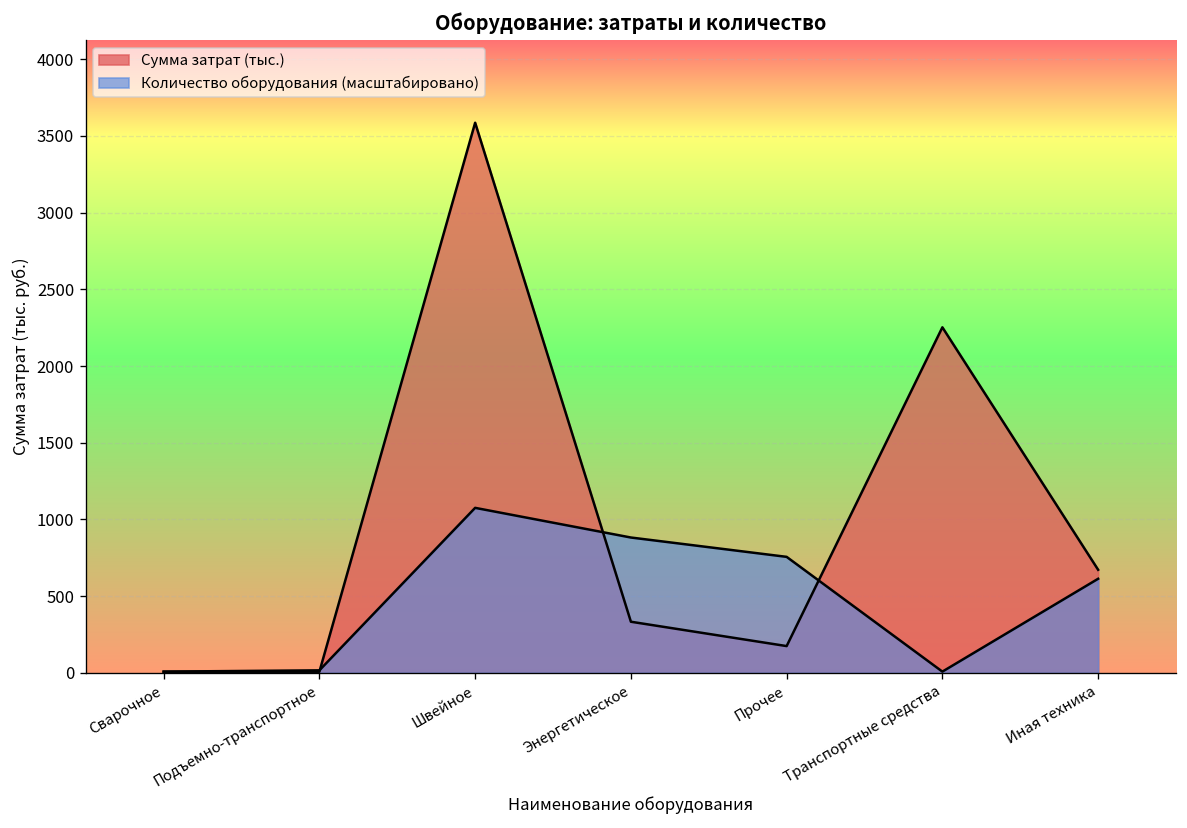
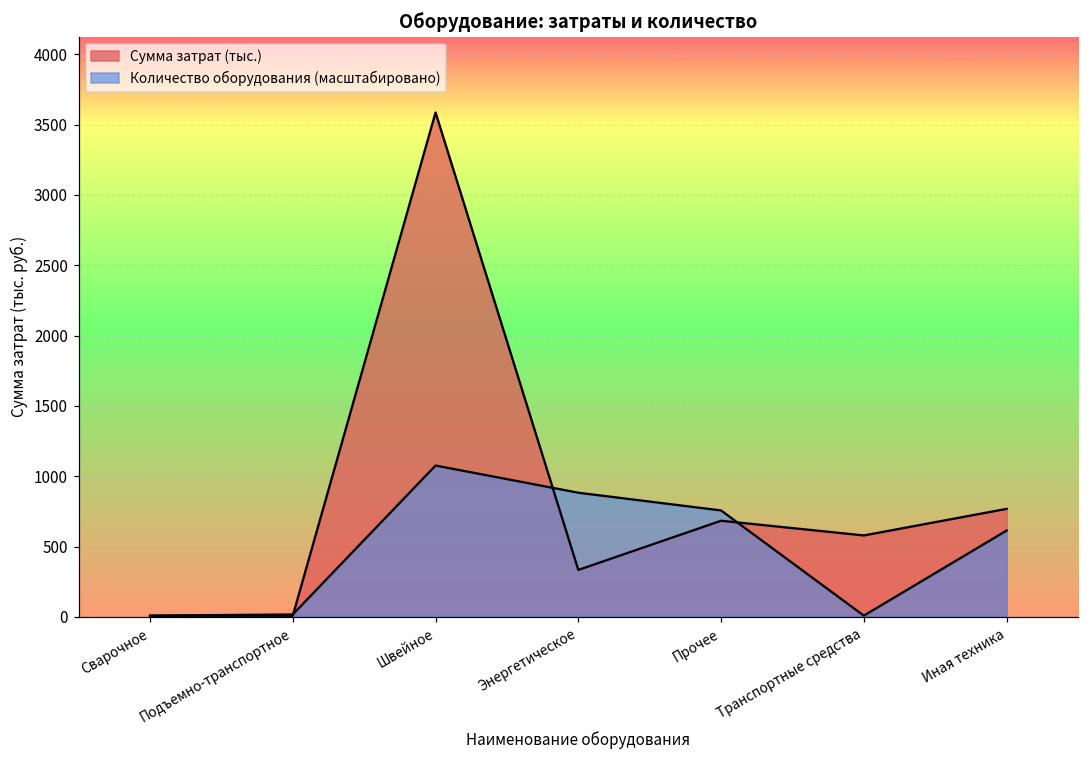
Сумма затрат (тыс.), Прочее: 170 -> 680
Сумма затрат (тыс.), Транспортные средства: 2250 -> 580
Сумма затрат (тыс.), Иная техника: 670 -> 770
